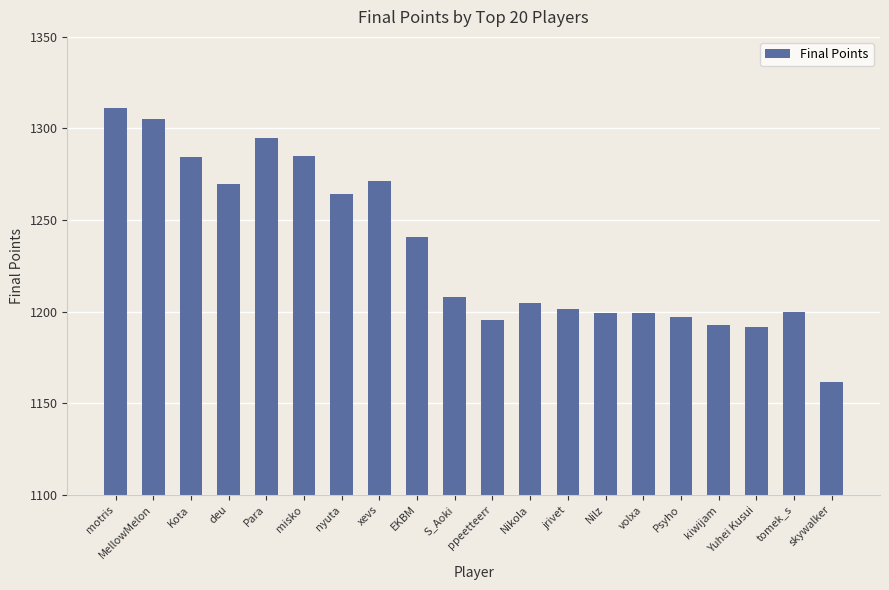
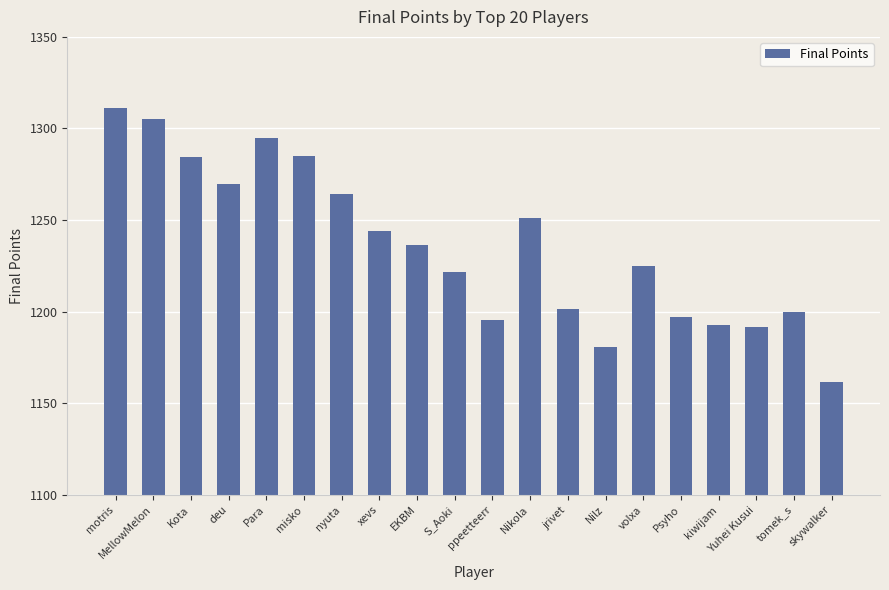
xevs: 1271 -> 1244
EKBM: 1241 -> 1236
S_Aoki: 1208 -> 1222
Nikola: 1205 -> 1251
Nilz: 1199 -> 1181
volxa: 1199 -> 1225
